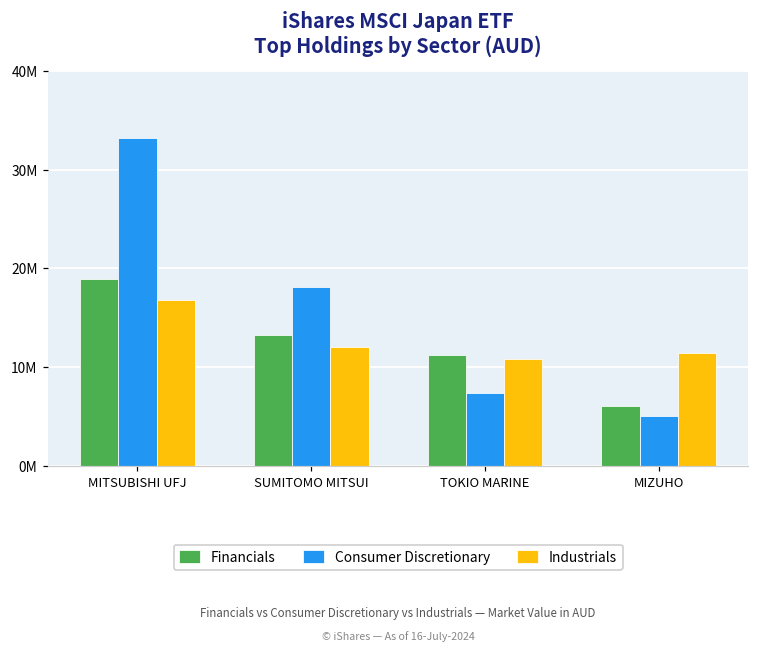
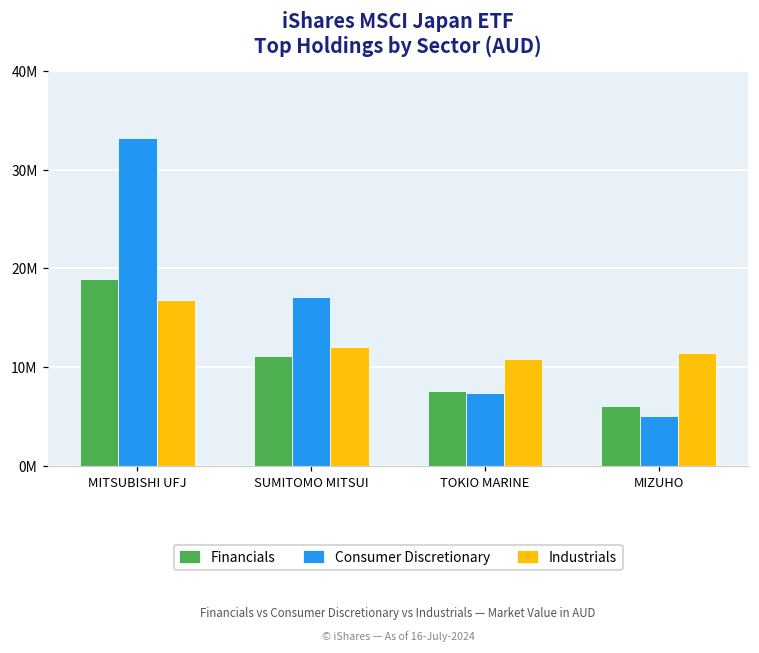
Financials, SUMITOMO MITSUI: 13000000 -> 11000000
Consumer Discretionary, SUMITOMO MITSUI: 18000000 -> 17000000
Financials, TOKIO MARINE: 11000000 -> 8000000
